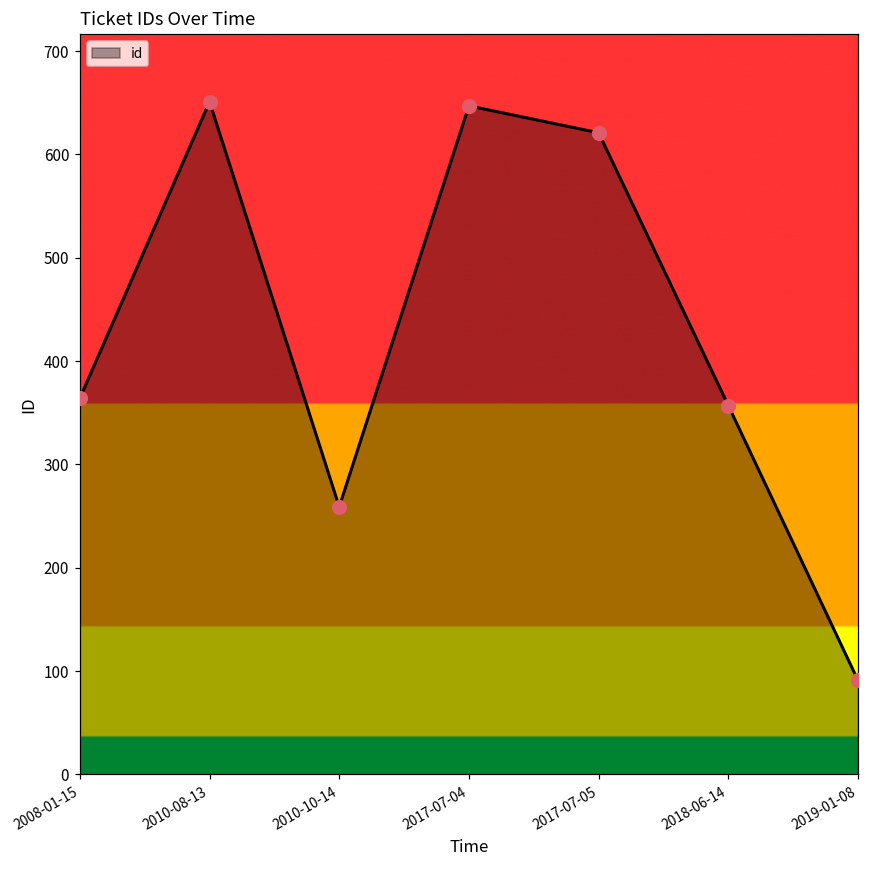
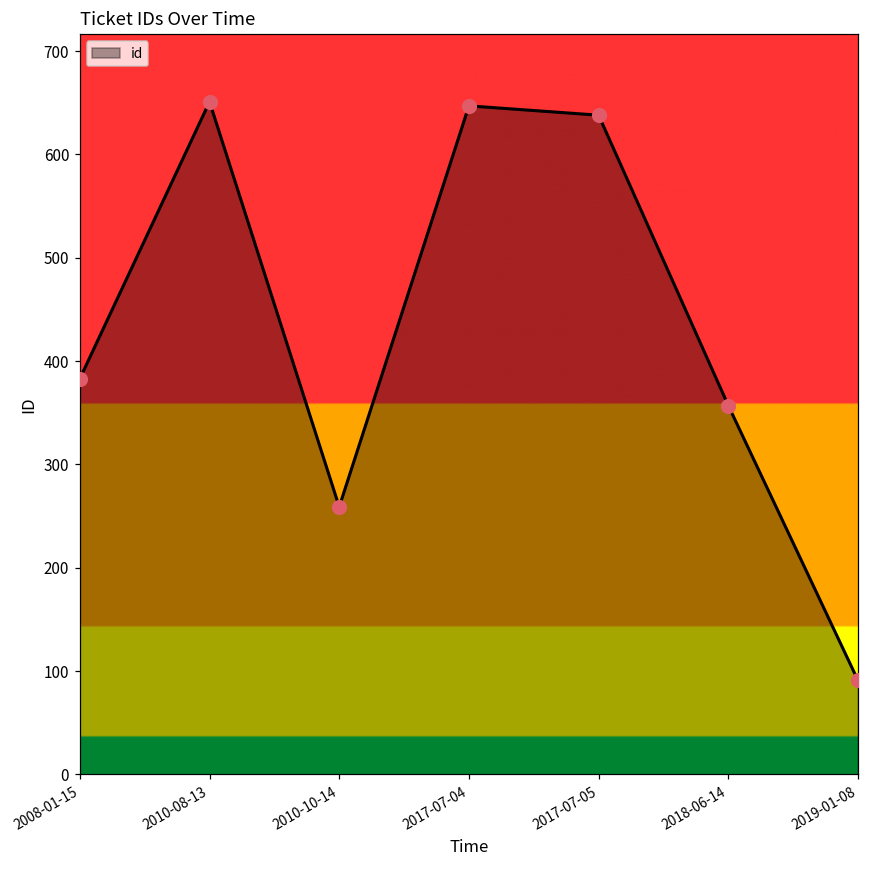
2008-01-15: 360 -> 380
2017-07-05: 620 -> 640
